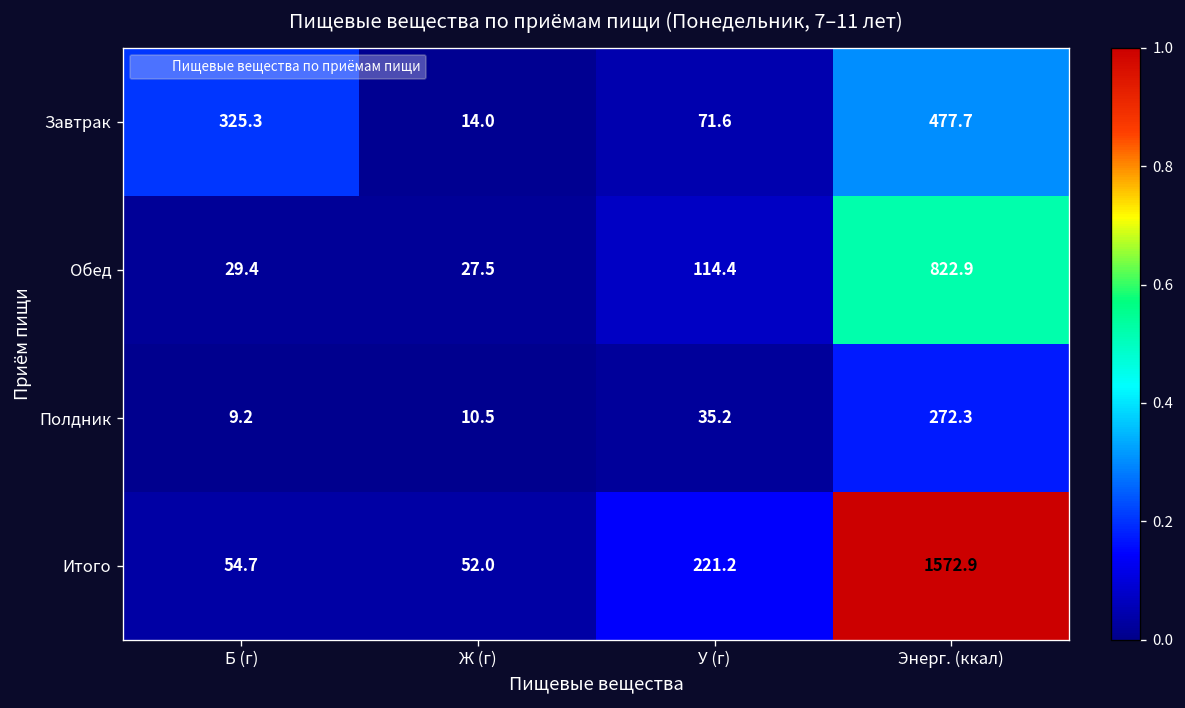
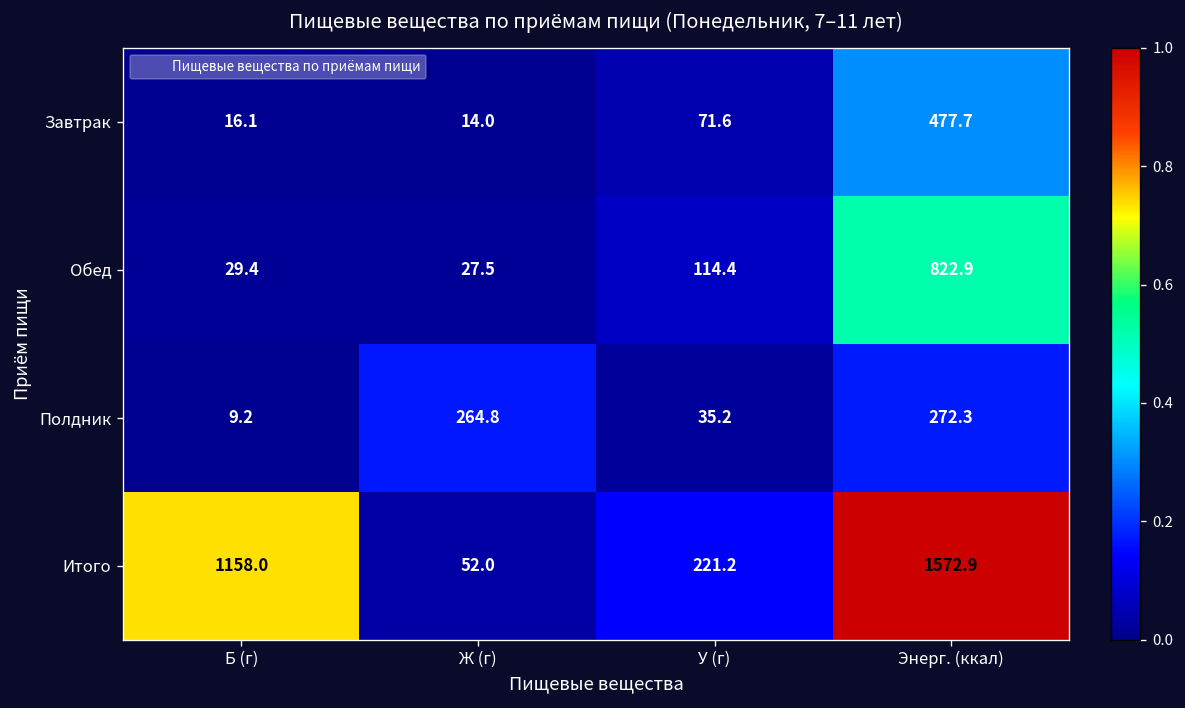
Завтрак, Б (г): 325.3 -> 16.1
Полдник, Ж (г): 10.5 -> 264.8
Итого, Б (г): 54.7 -> 1158.0
